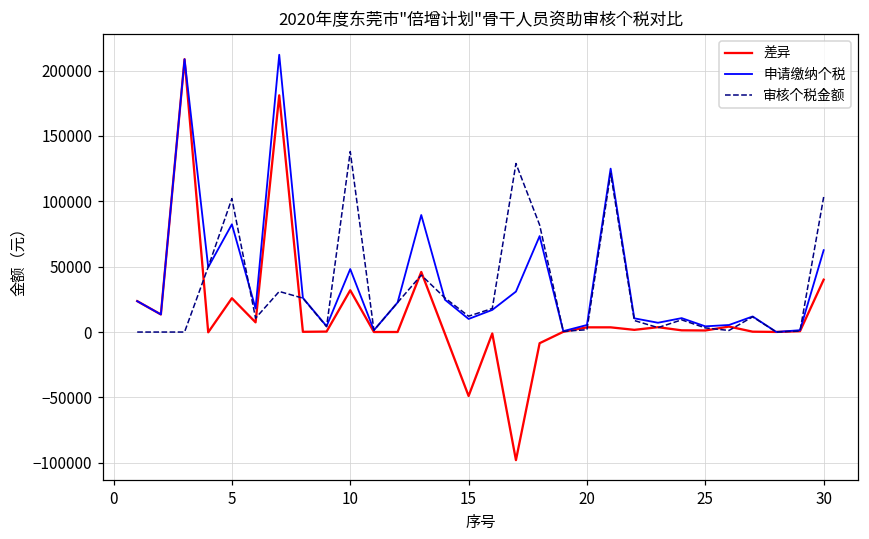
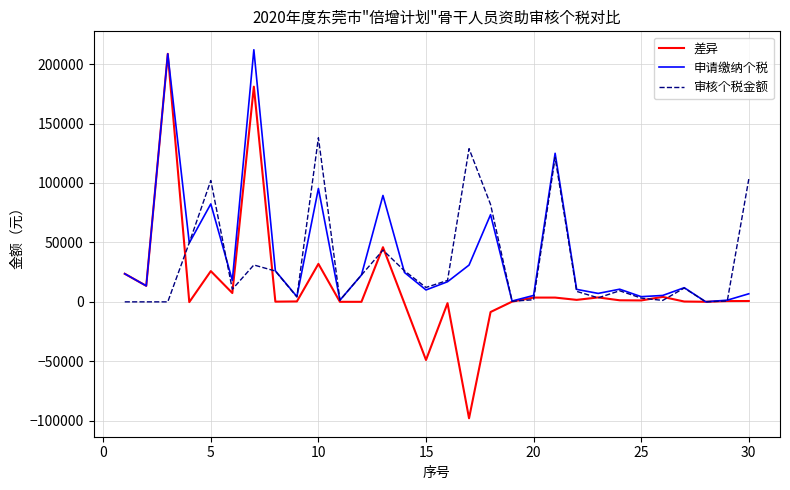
申请缴纳个税, 10: 48000 -> 95000
差异, 30: 40000 -> 1000
申请缴纳个税, 30: 63000 -> 7000
